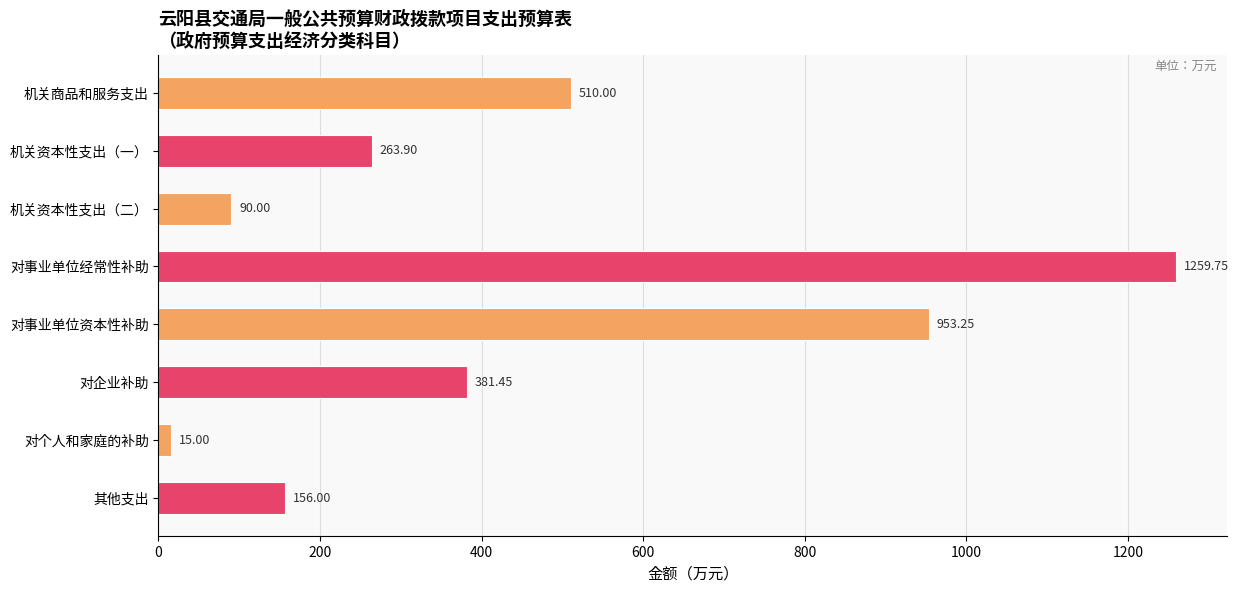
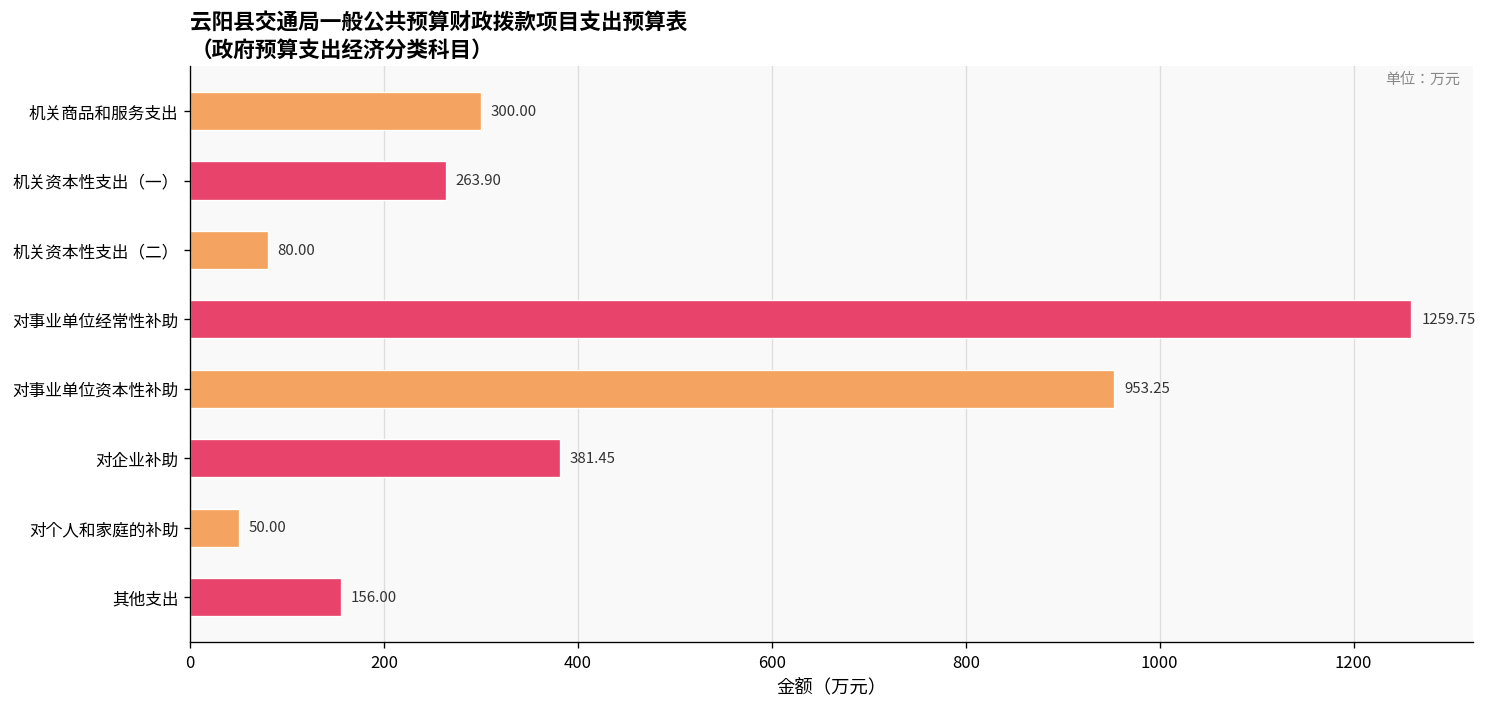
机关商品和服务支出: 510.00 -> 300.00
机关资本性支出（二）: 90.00 -> 80.00
对个人和家庭的补助: 15.00 -> 50.00
